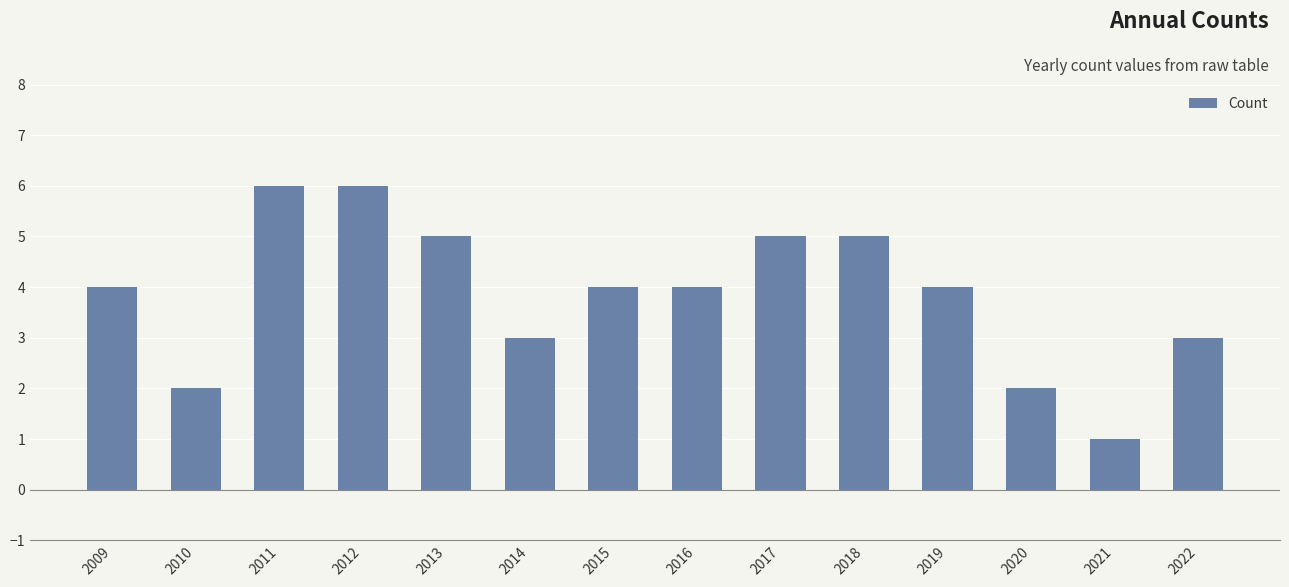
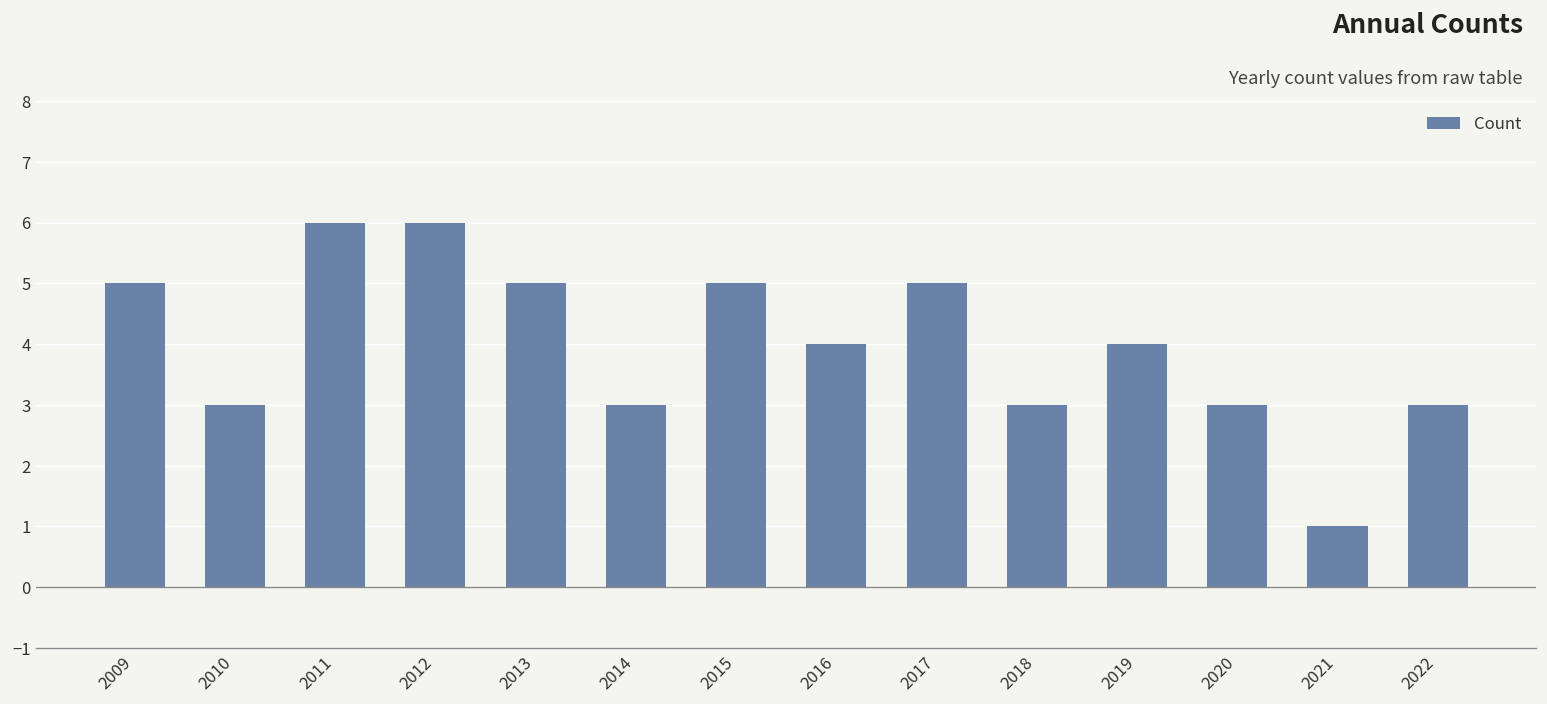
2009: 4 -> 5
2010: 2 -> 3
2015: 4 -> 5
2018: 5 -> 3
2020: 2 -> 3
